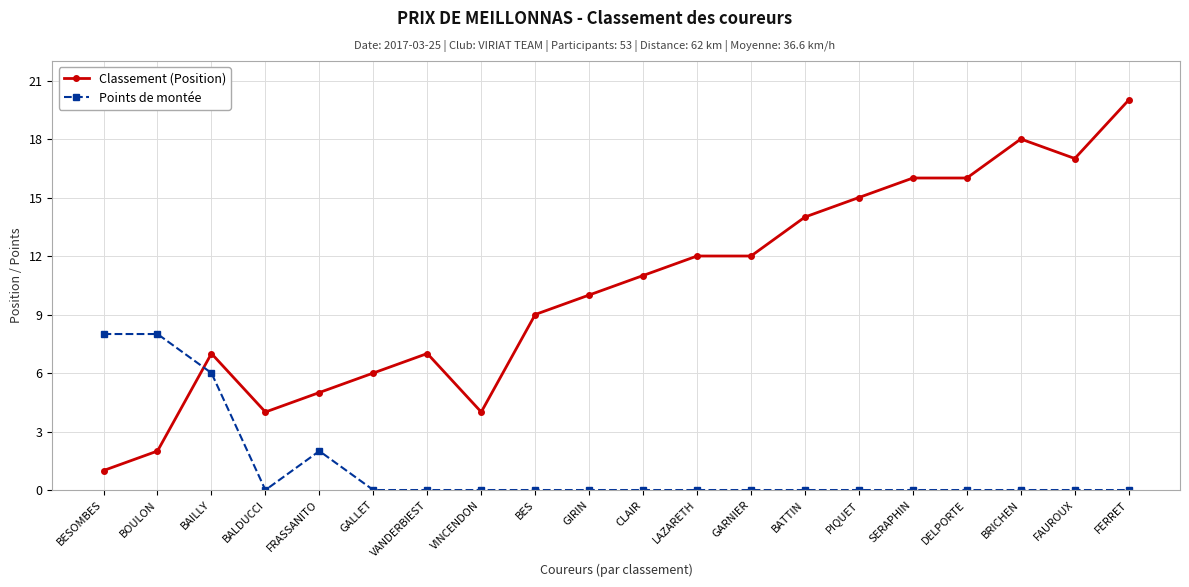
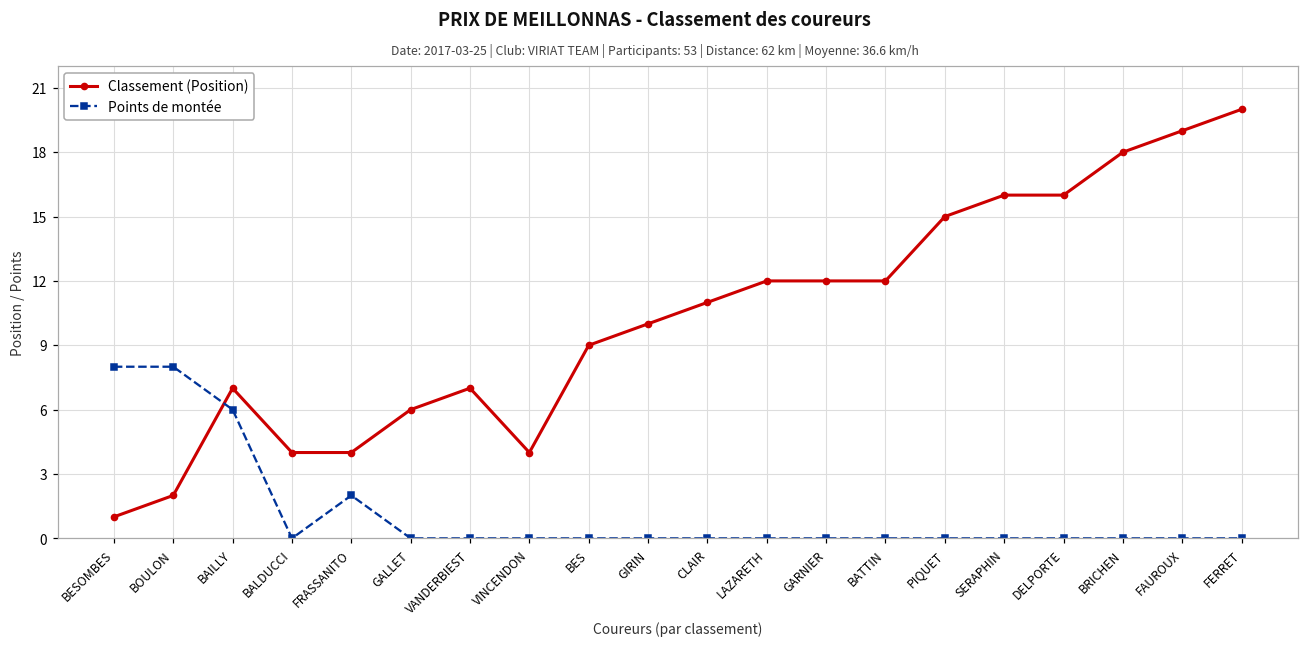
Classement (Position), FRASSANITO: 5 -> 4
Classement (Position), BATTIN: 14 -> 12
Classement (Position), FAUROUX: 17 -> 19
